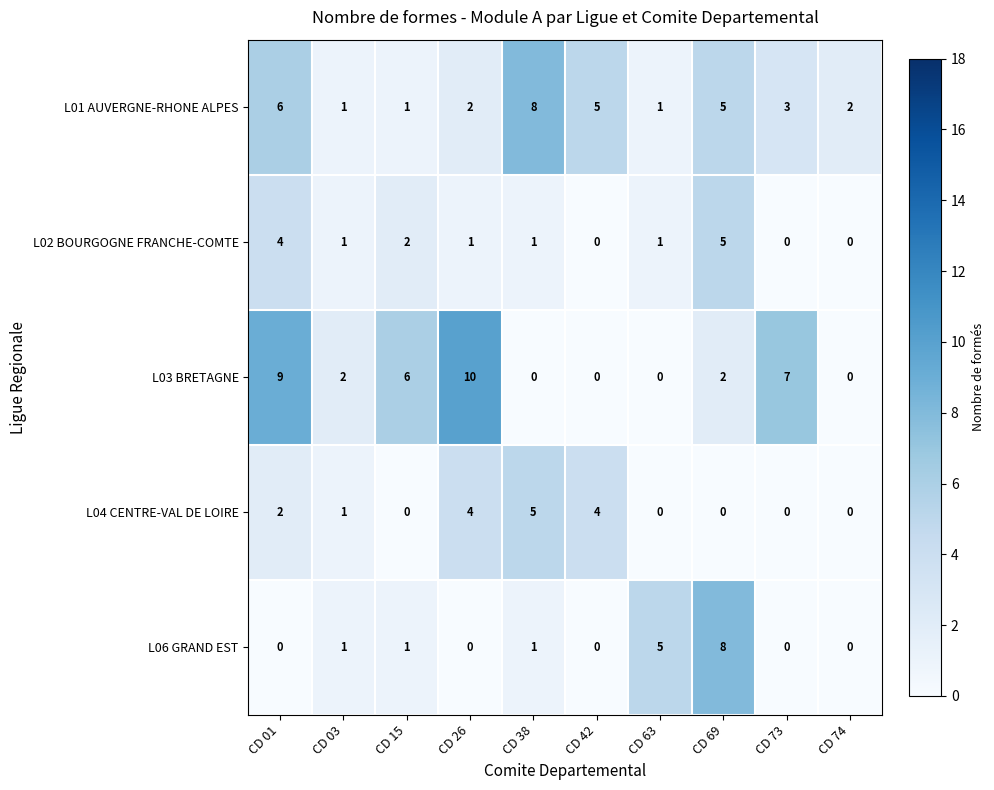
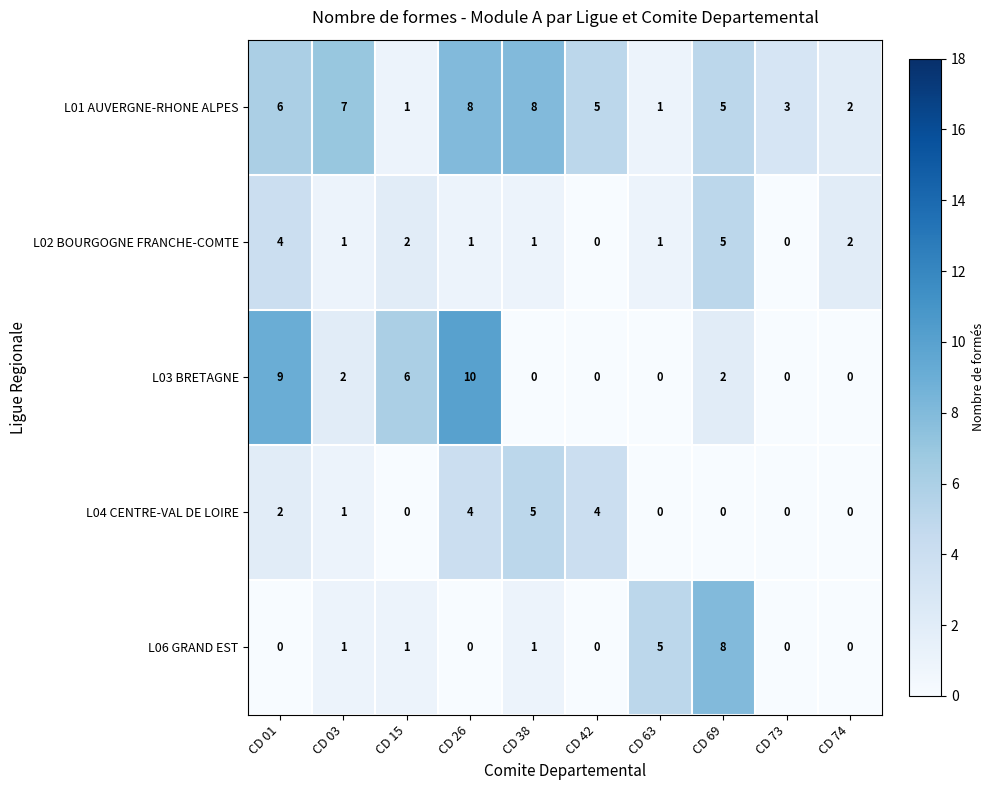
L01 AUVERGNE-RHONE ALPES, CD 03: 1 -> 7
L01 AUVERGNE-RHONE ALPES, CD 26: 2 -> 8
L02 BOURGOGNE FRANCHE-COMTE, CD 74: 0 -> 2
L03 BRETAGNE, CD 73: 7 -> 0
